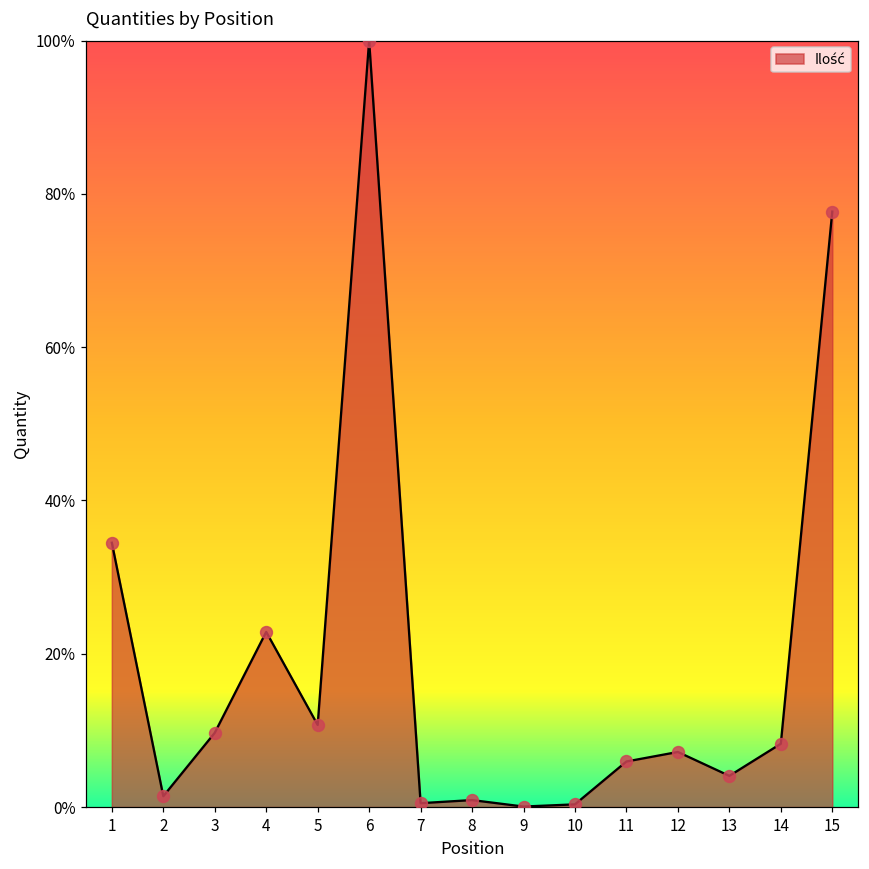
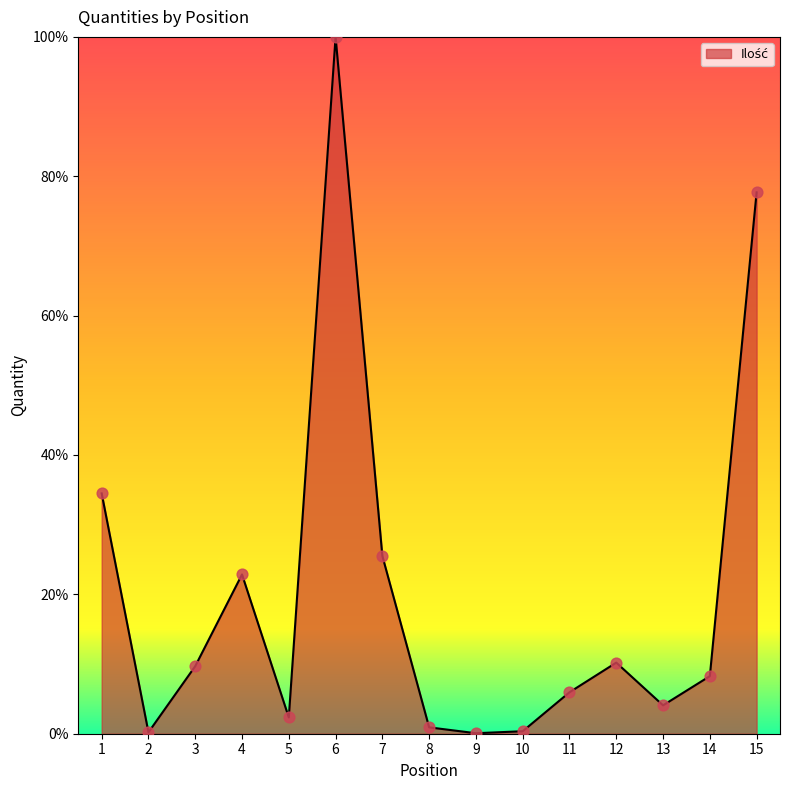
2: 1% -> 0%
5: 11% -> 2%
7: 1% -> 26%
12: 7% -> 10%
